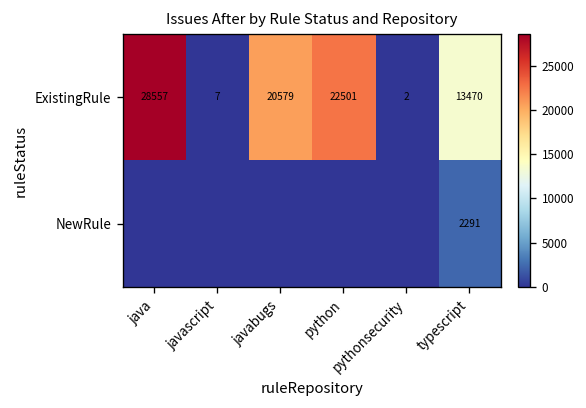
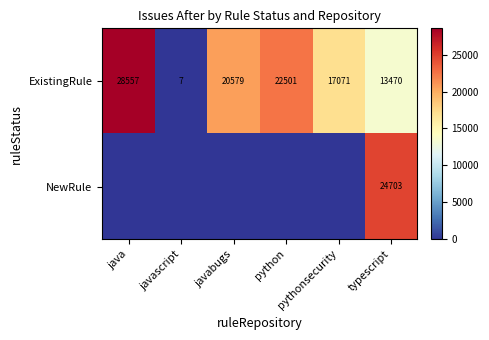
ExistingRule, pythonsecurity: 2 -> 17071
NewRule, typescript: 2291 -> 24703
